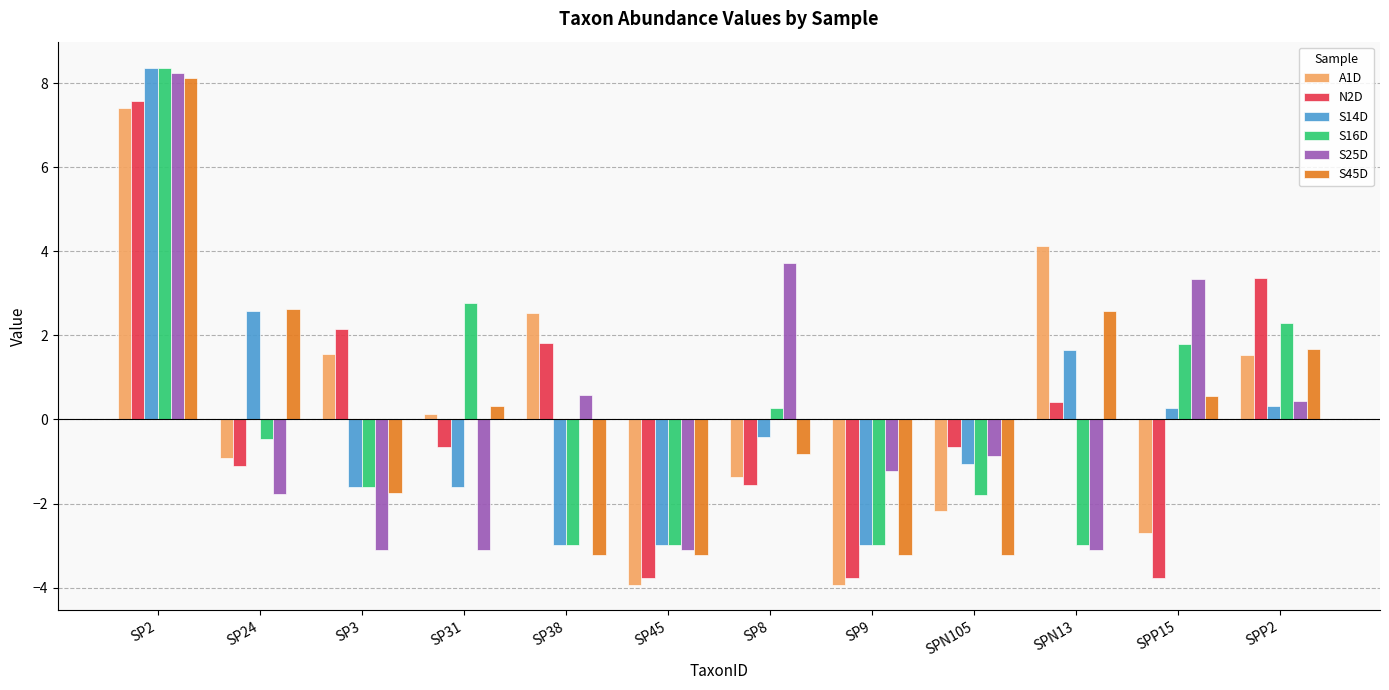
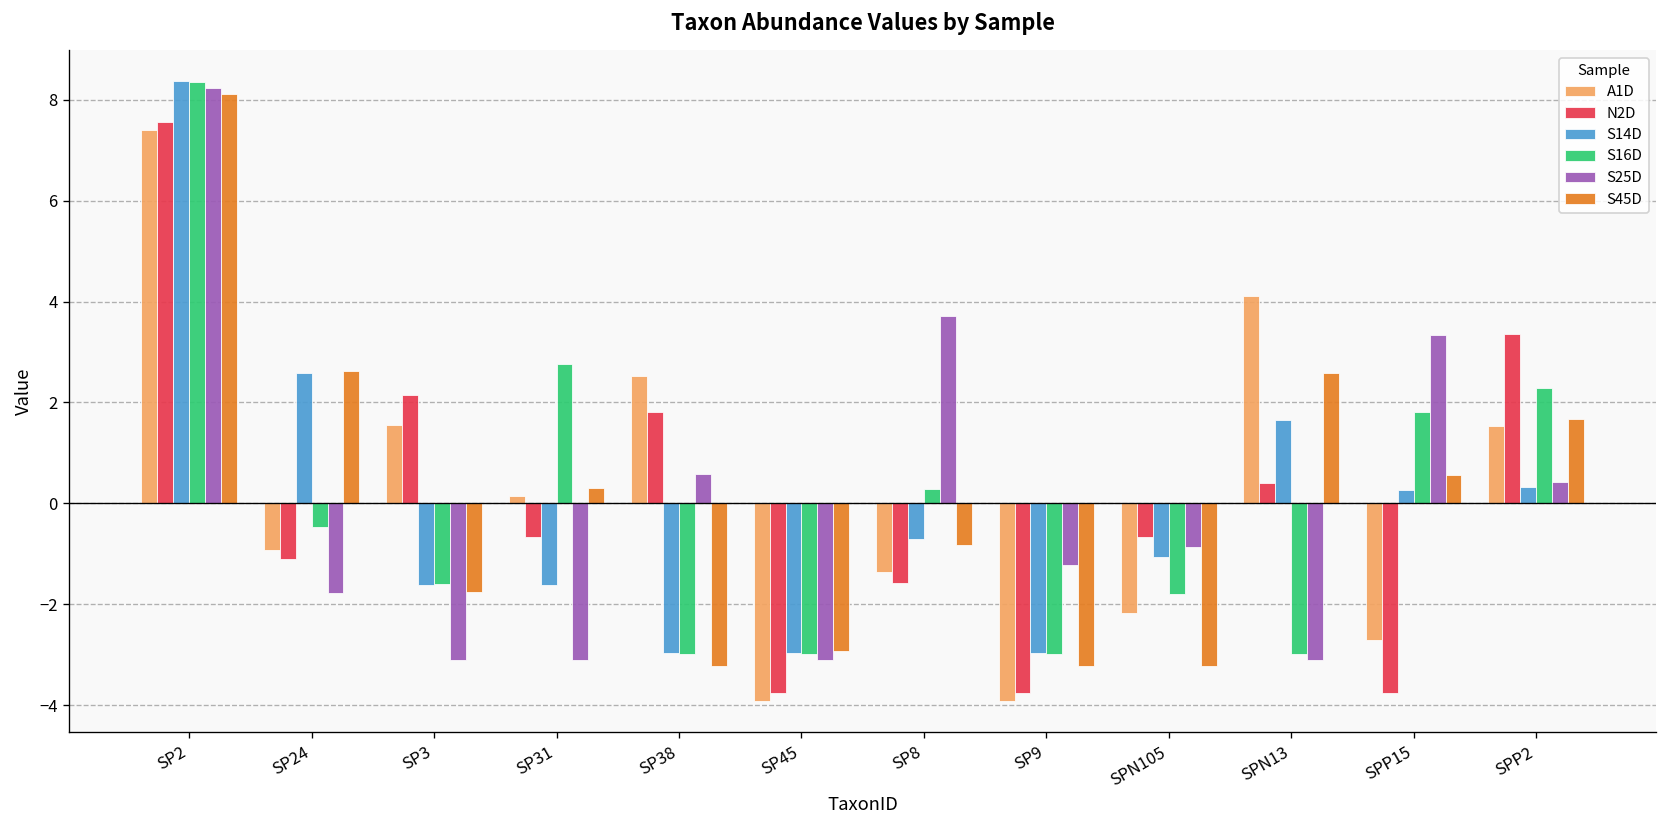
S45D, SP45: -3.2 -> -2.9
S14D, SP8: -0.4 -> -0.7
